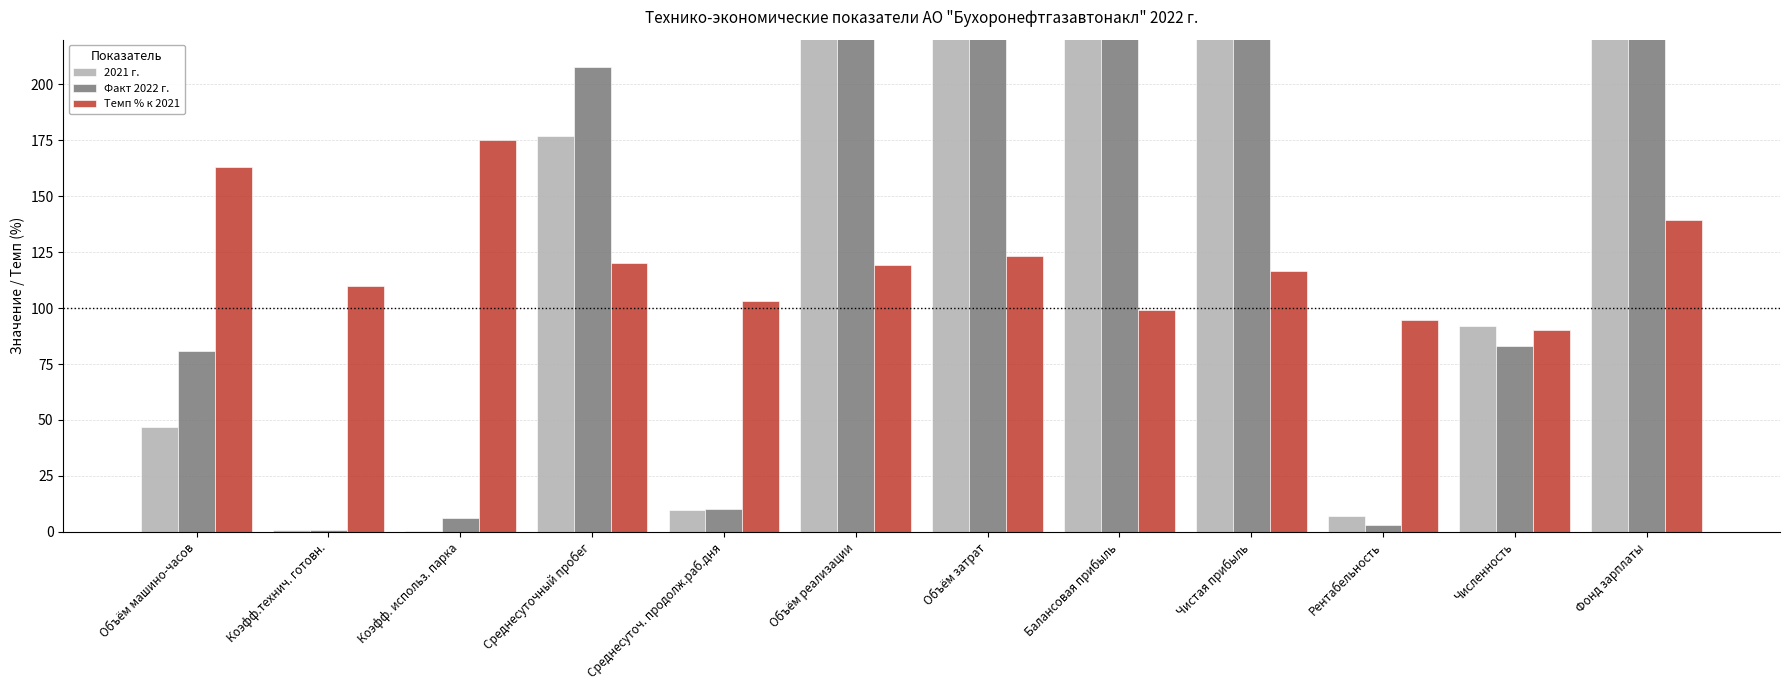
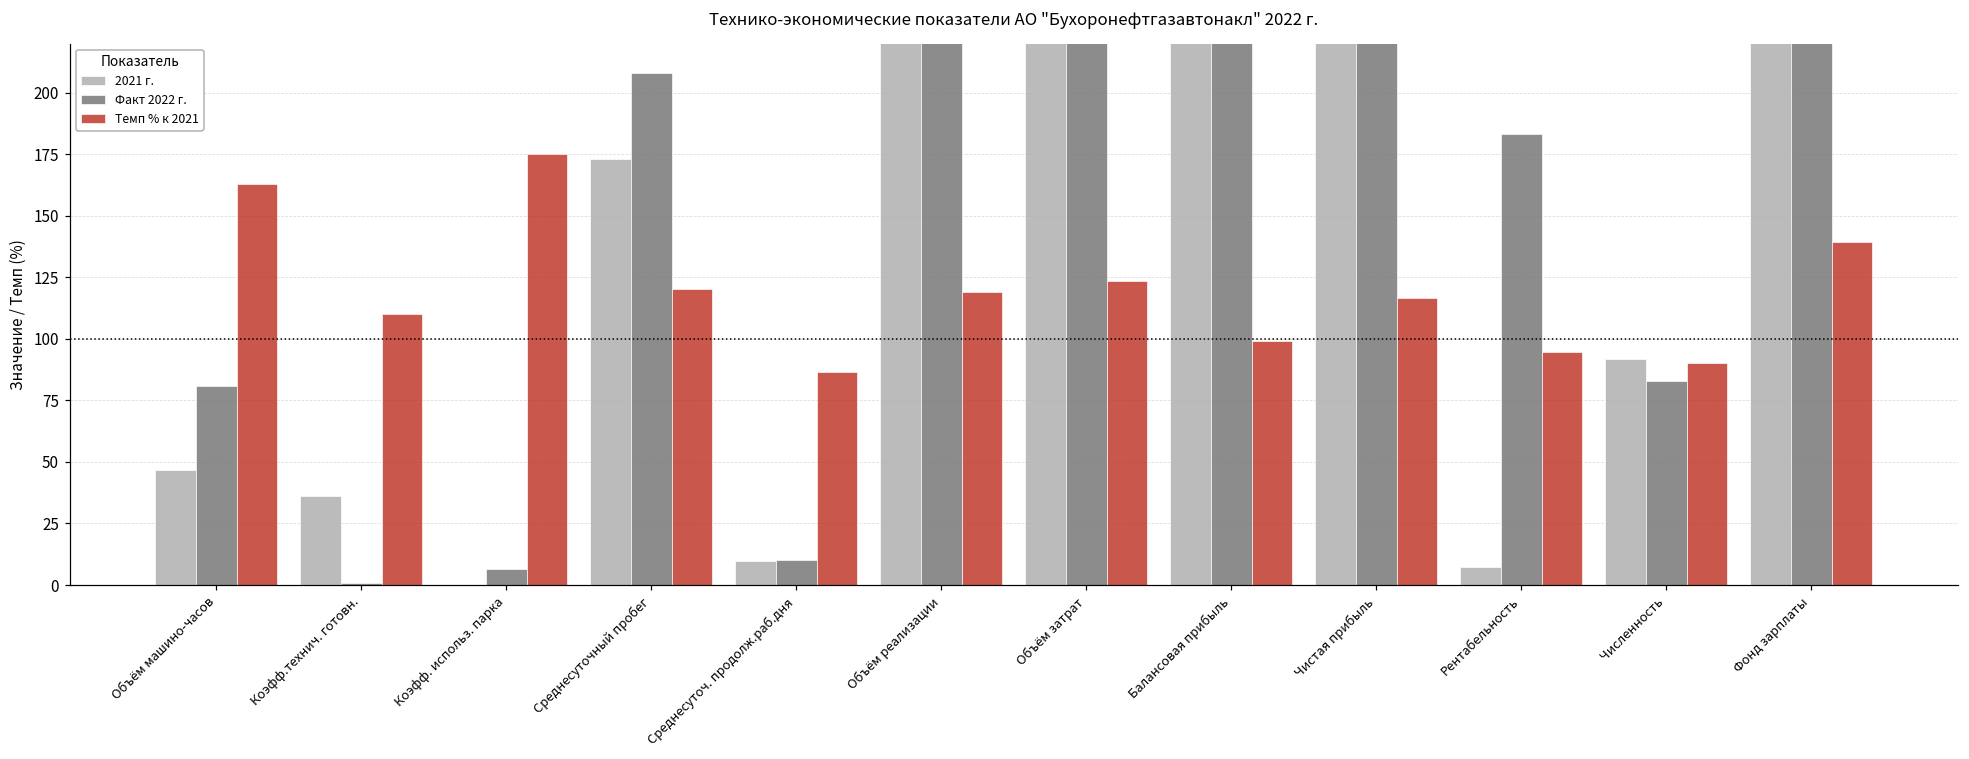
2021 г., Коэфф.технич. готовн.: 1 -> 36
2021 г., Среднесуточный пробег: 177 -> 173
Темп % к 2021, Среднесуточ. продолж.раб.дня: 103 -> 86
Факт 2022 г., Рентабельность: 3 -> 183
